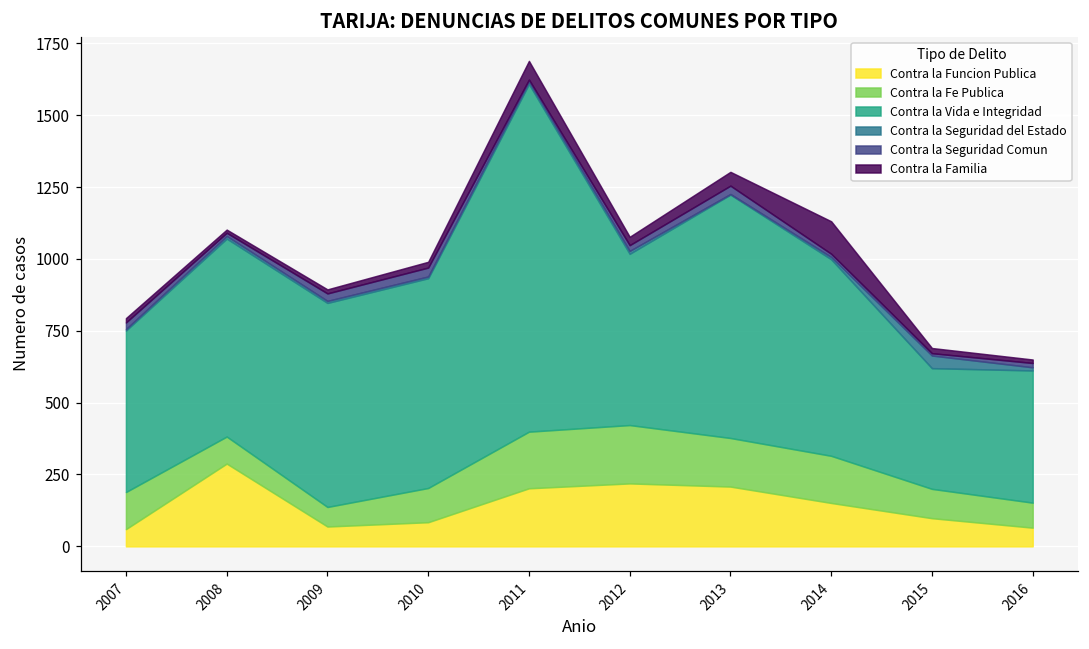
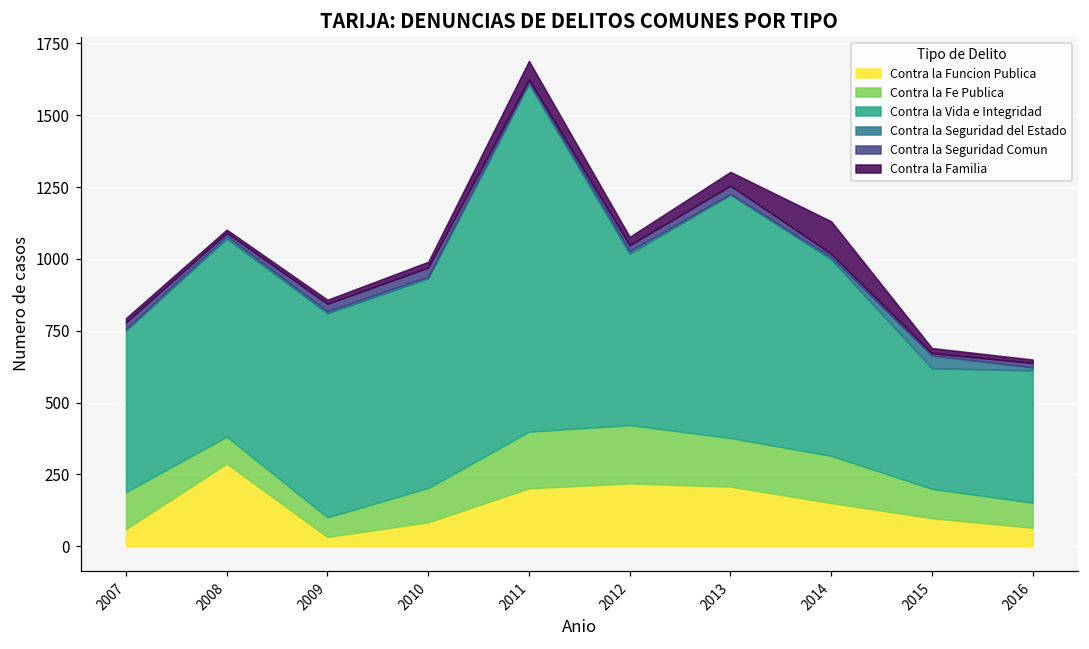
Contra la Funcion Publica, 2009: 70 -> 30
